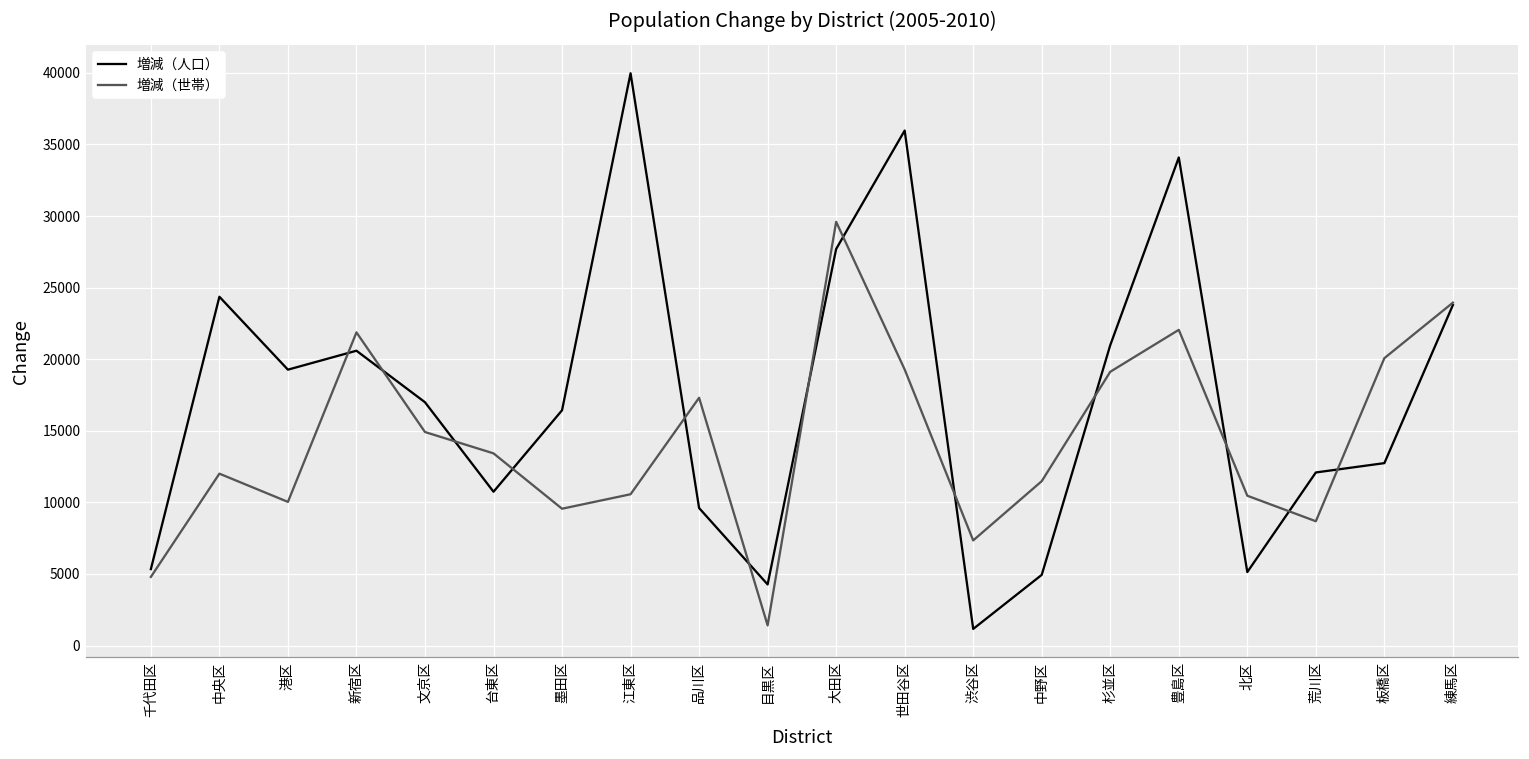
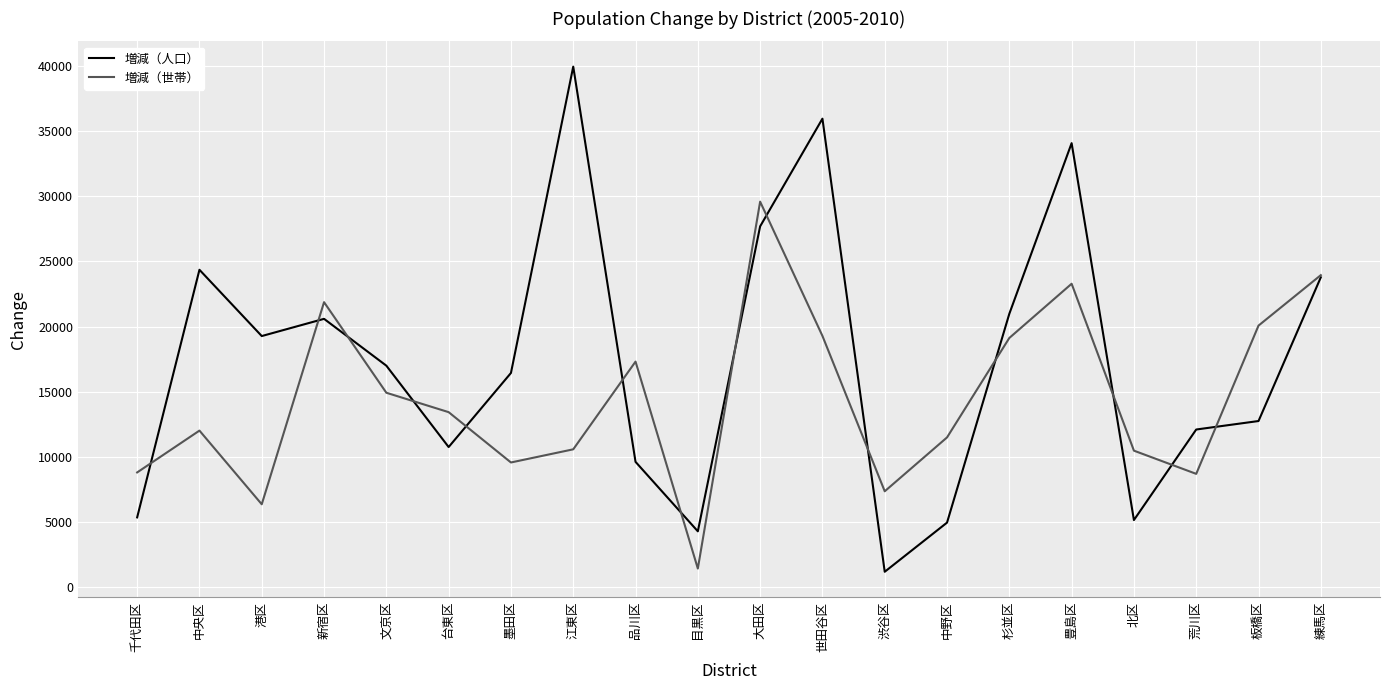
増減（世帯）, 千代田区: 4800 -> 8800
増減（世帯）, 港区: 10000 -> 6300
増減（世帯）, 豊島区: 22100 -> 23300
